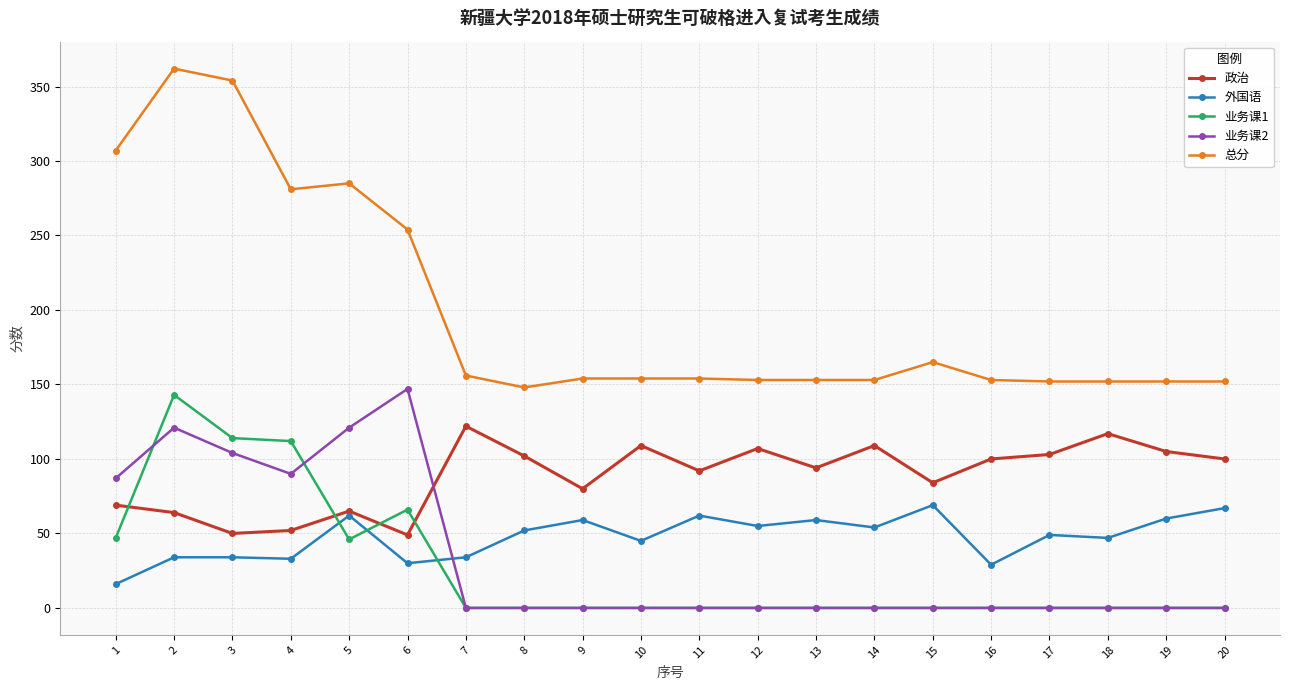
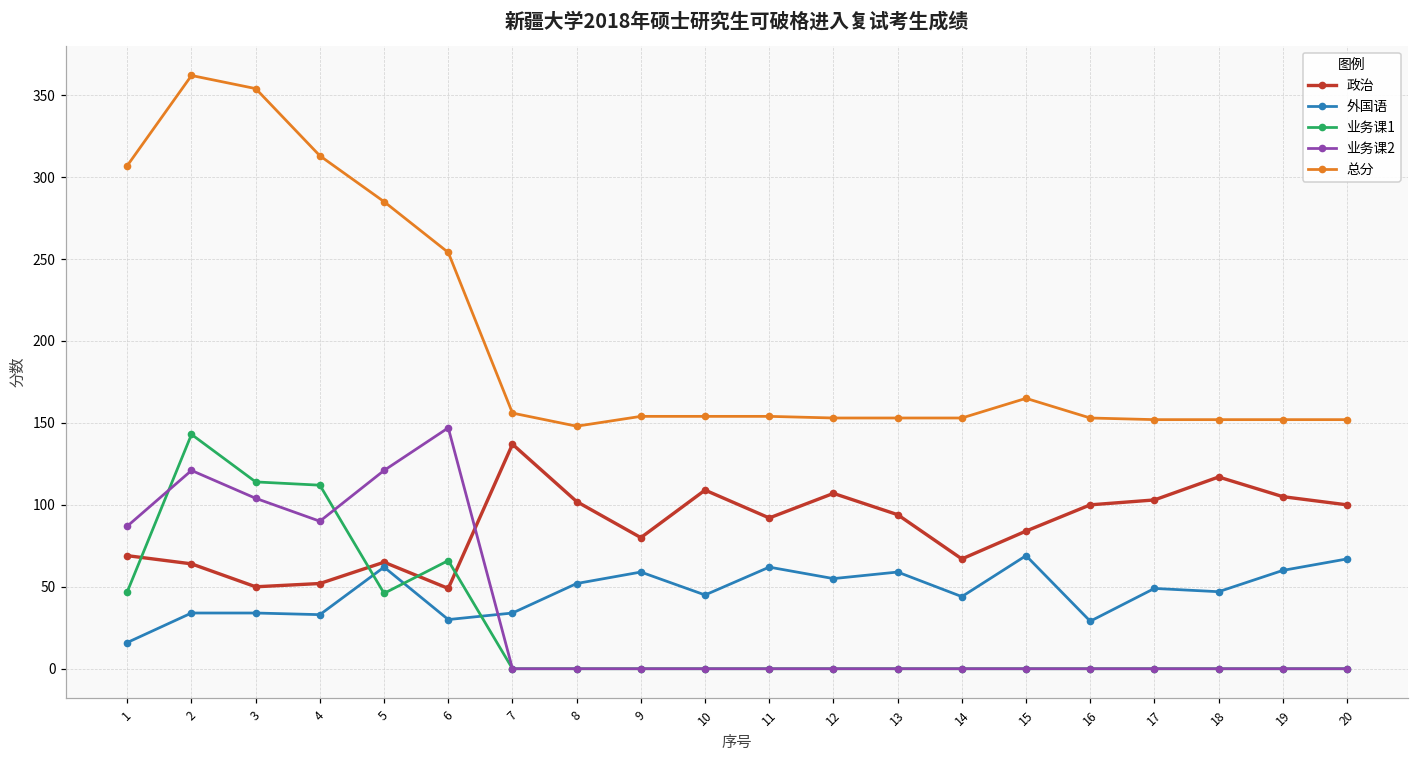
总分, 4: 281 -> 313
政治, 7: 122 -> 137
政治, 14: 109 -> 67
外国语, 14: 54 -> 44
